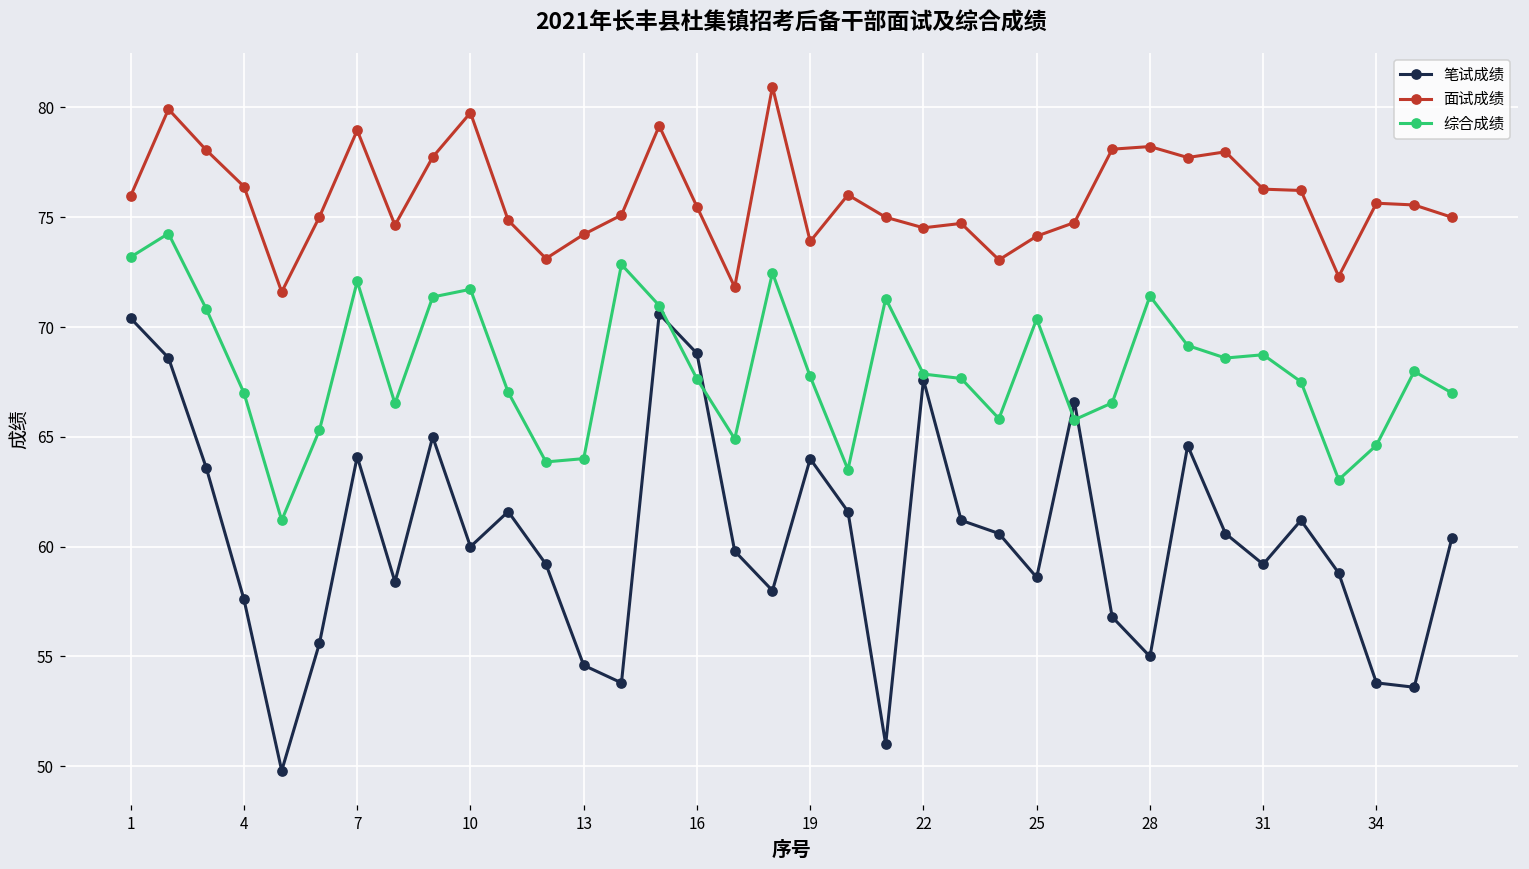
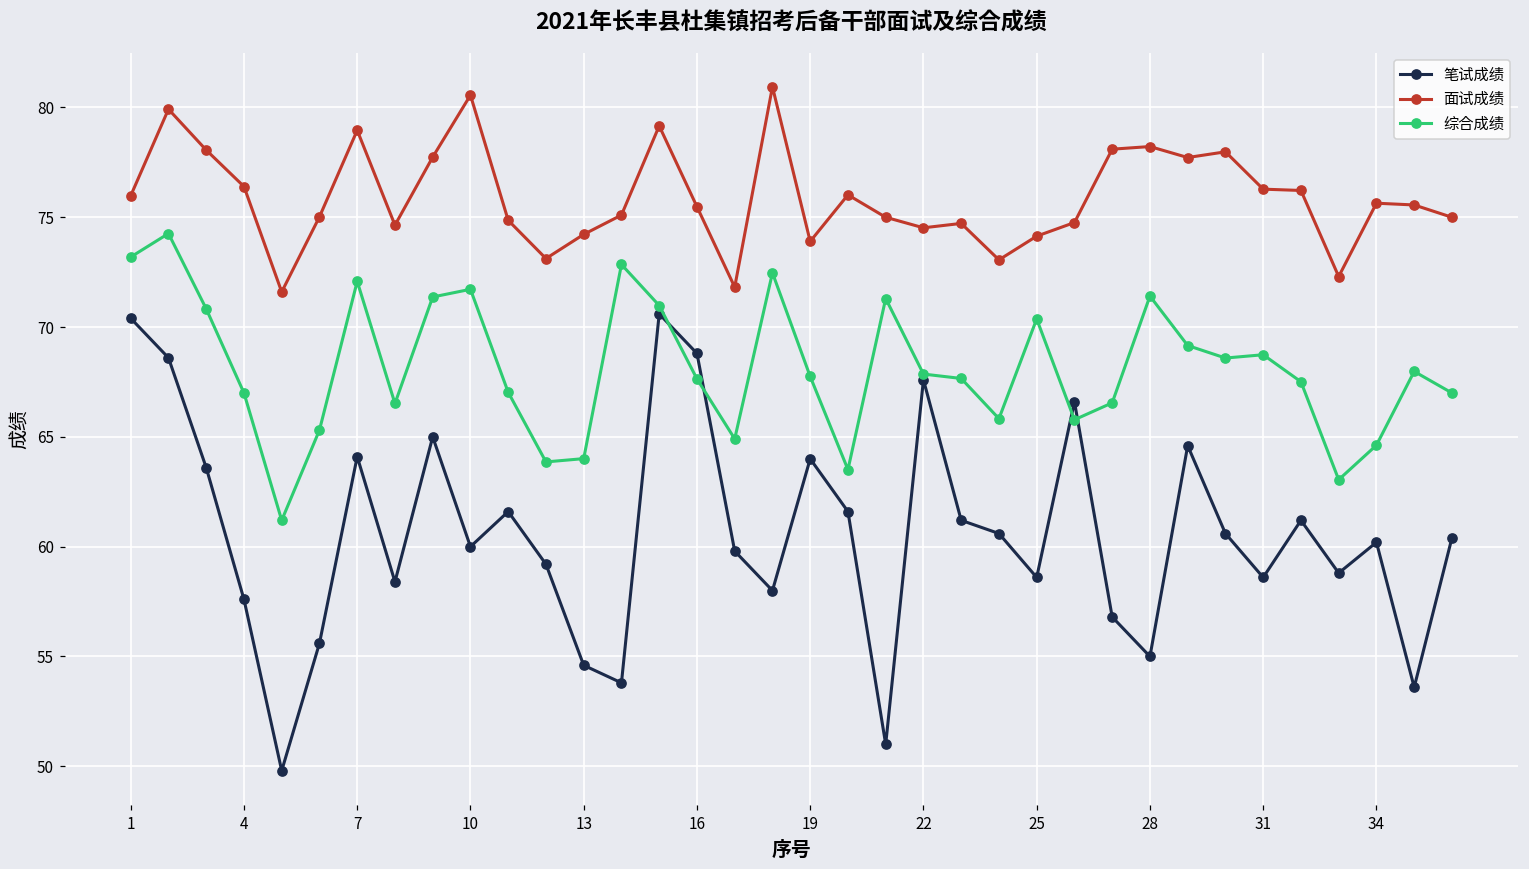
面试成绩, 10: 79.8 -> 80.6
笔试成绩, 31: 59.2 -> 58.6
笔试成绩, 34: 53.8 -> 60.2
